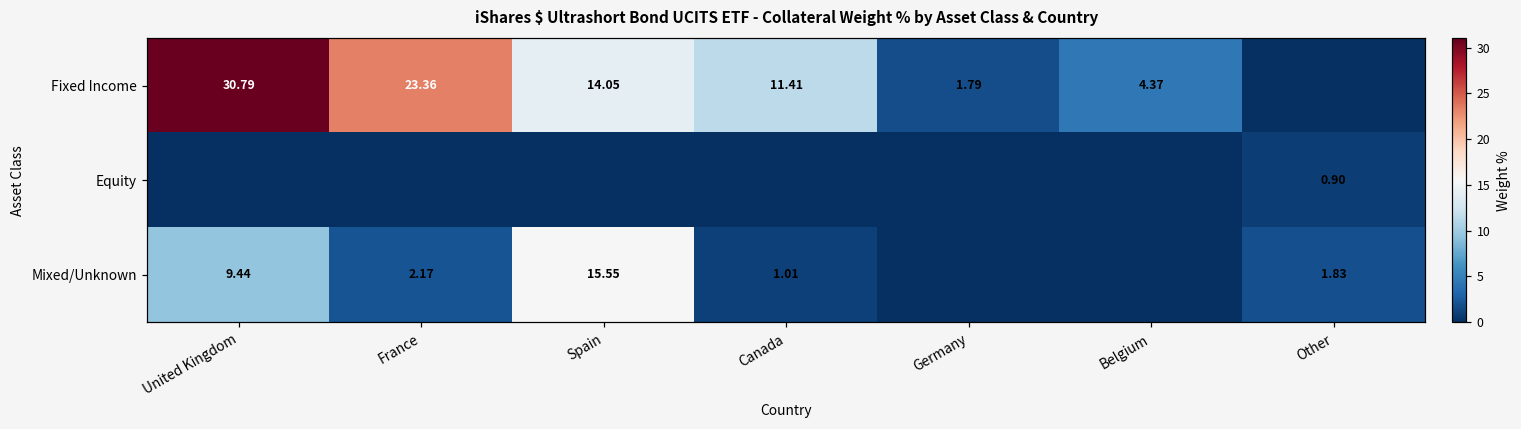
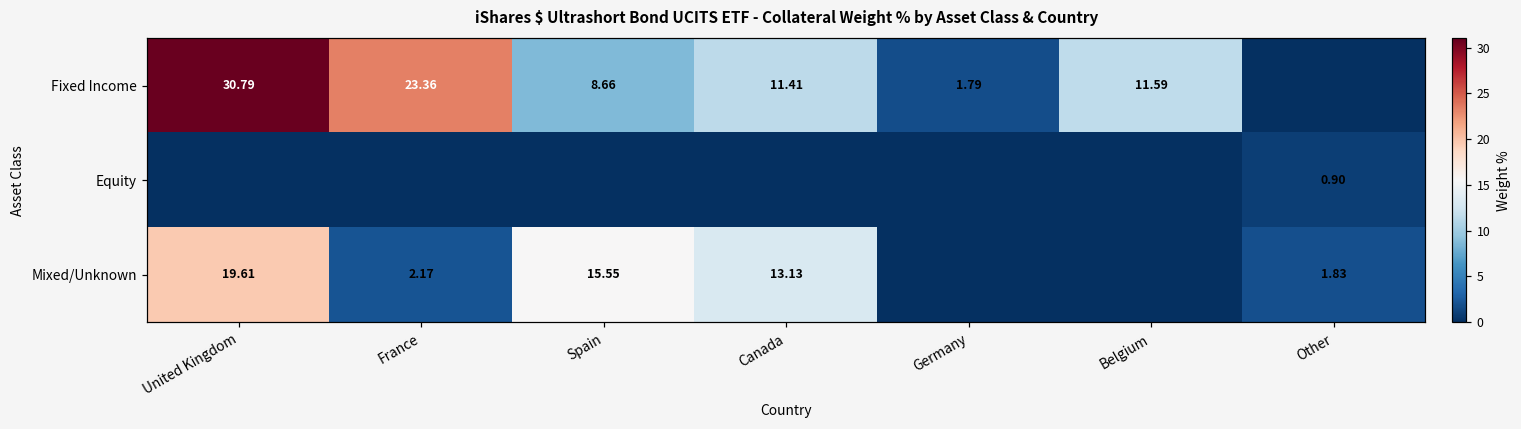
Fixed Income, Spain: 14.05 -> 8.66
Fixed Income, Belgium: 4.37 -> 11.59
Mixed/Unknown, United Kingdom: 9.44 -> 19.61
Mixed/Unknown, Canada: 1.01 -> 13.13
